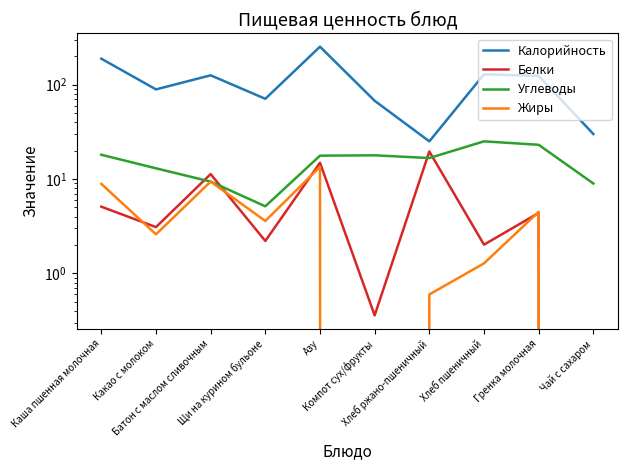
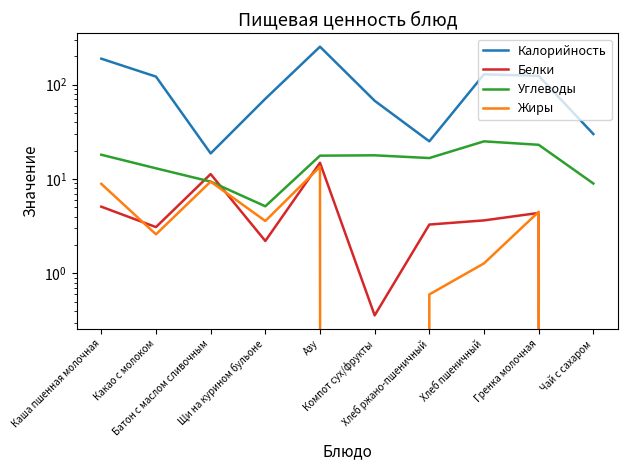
Калорийность, Какао с молоком: 90 -> 120
Калорийность, Батон с маслом сливочным: 130 -> 19
Белки, Хлеб ржано-пшеничный: 20 -> 3.3
Белки, Хлеб пшеничный: 2.0 -> 3.7
